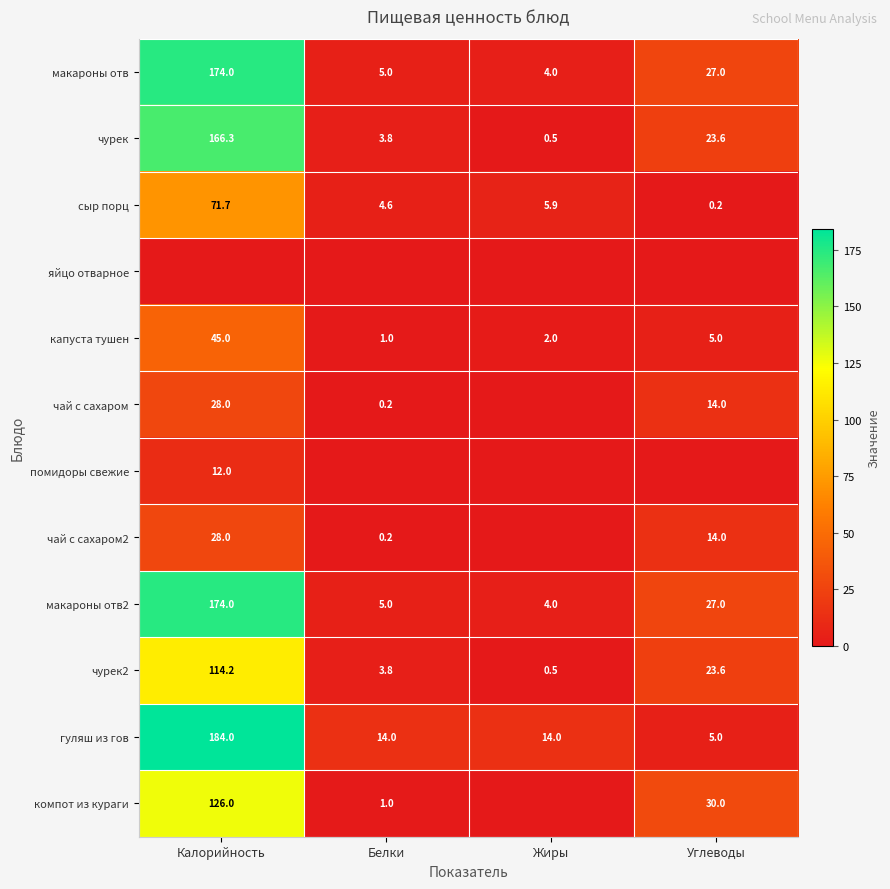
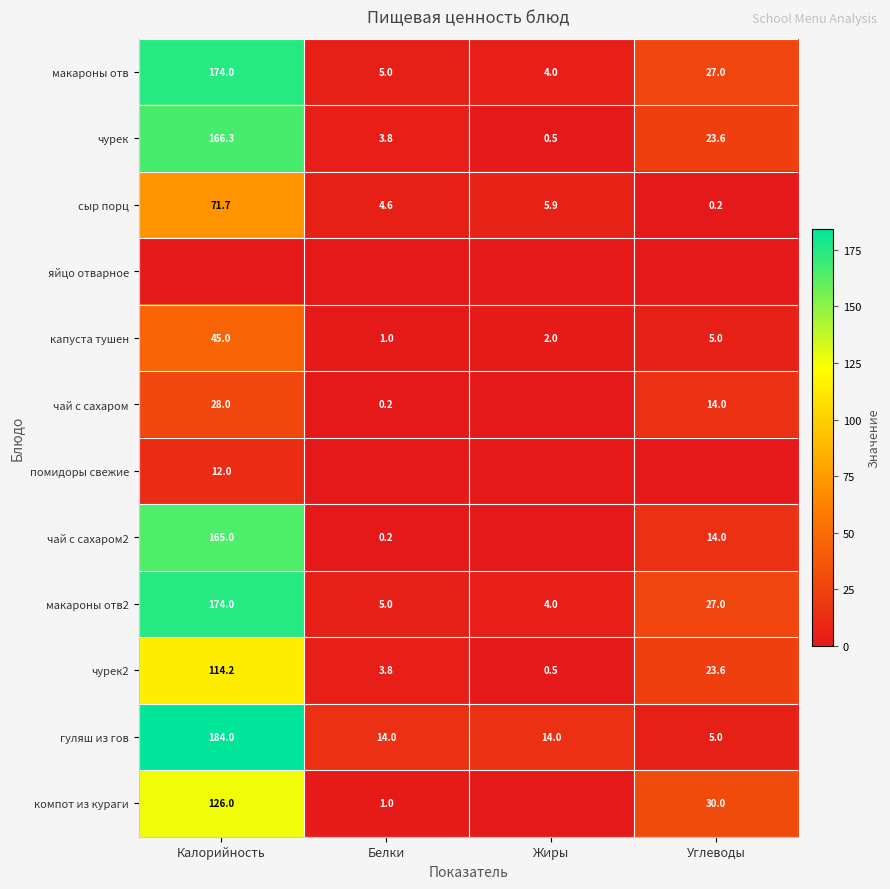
чай с сахаром2, Калорийность: 28.0 -> 165.0
